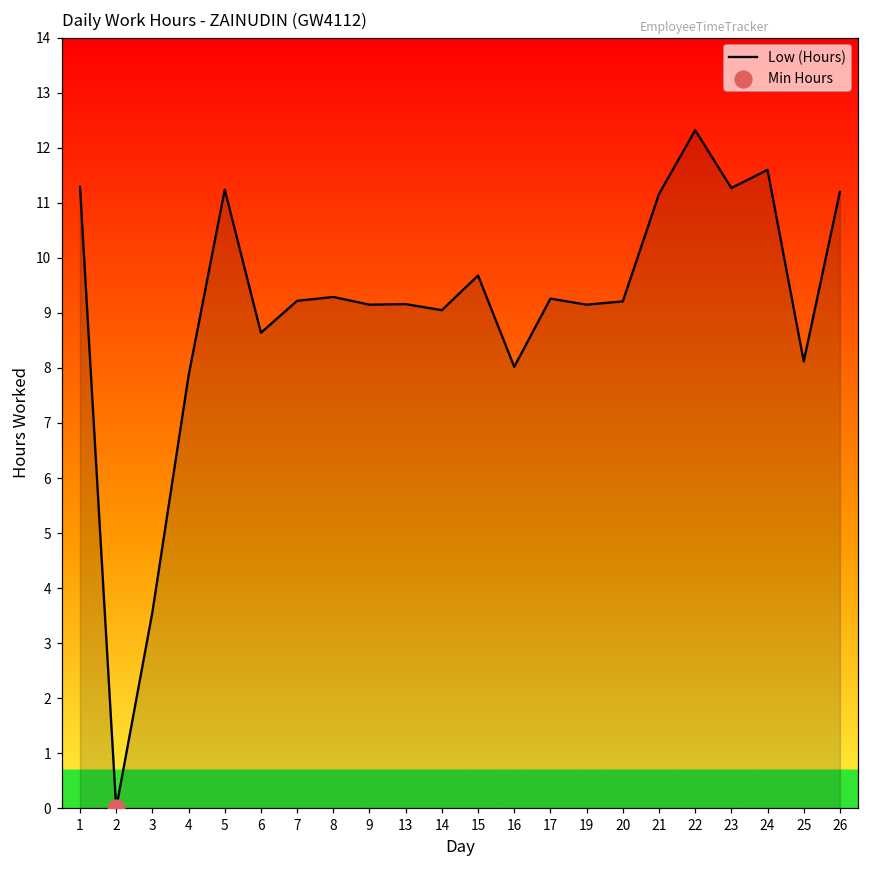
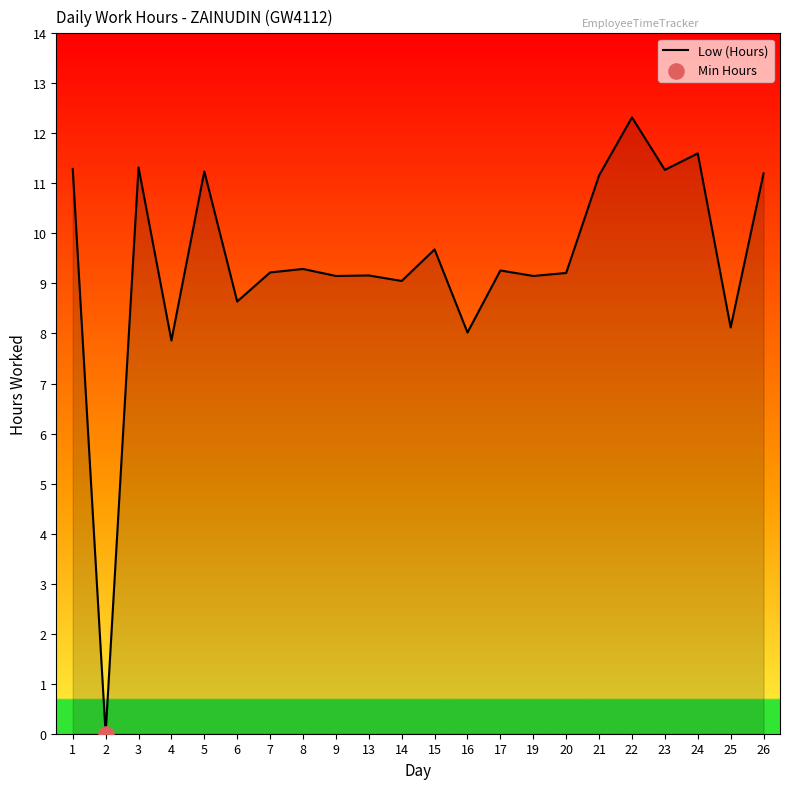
Low (Hours), 3: 3.6 -> 11.3
